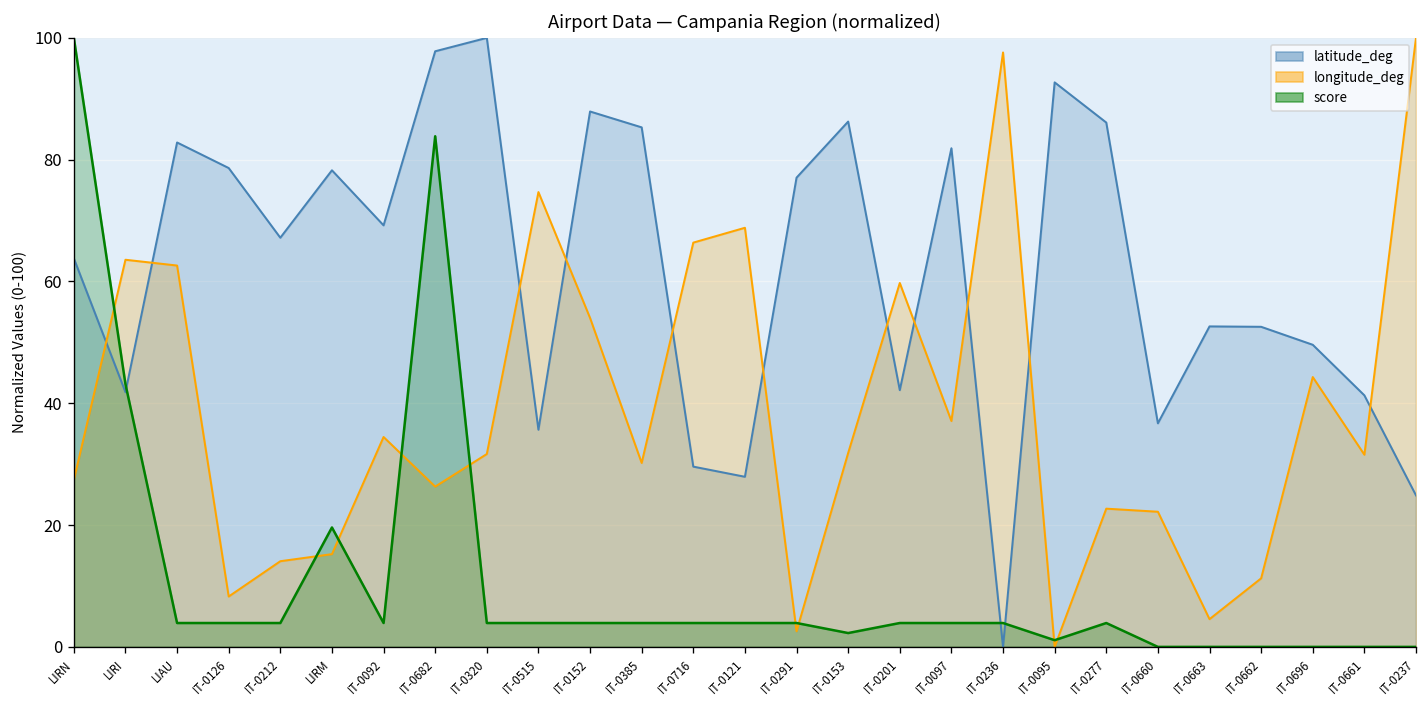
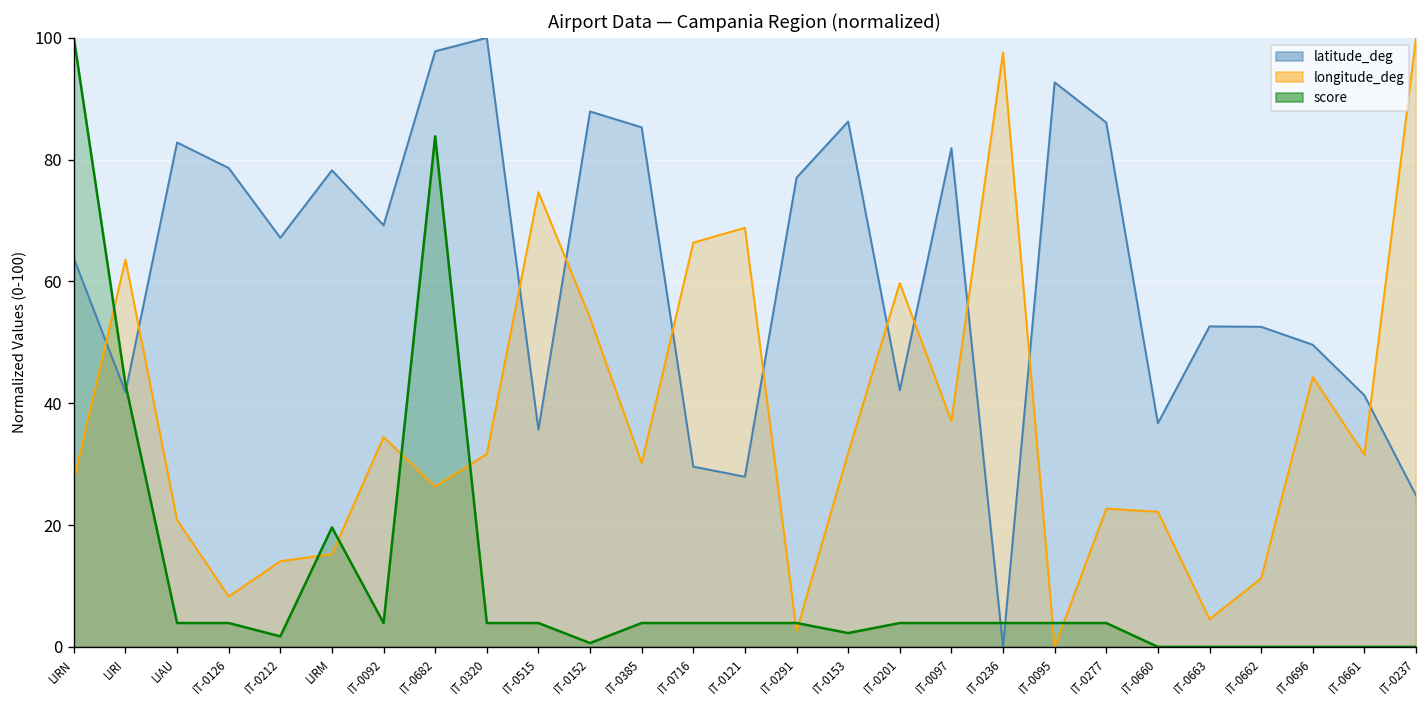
longitude_deg, LIAU: 63 -> 21
score, IT-0212: 4 -> 2
score, IT-0152: 4 -> 1
score, IT-0095: 1 -> 4
